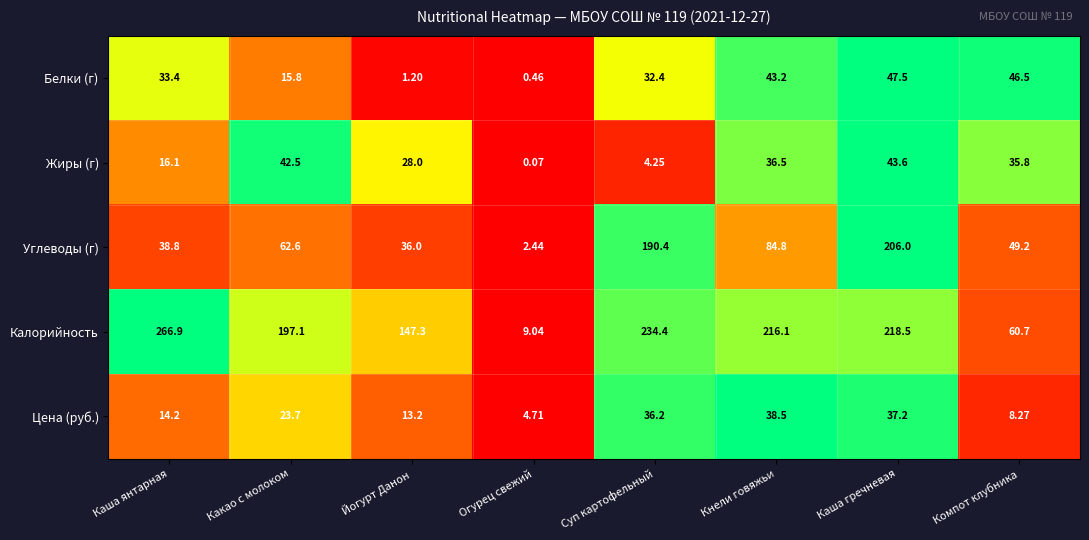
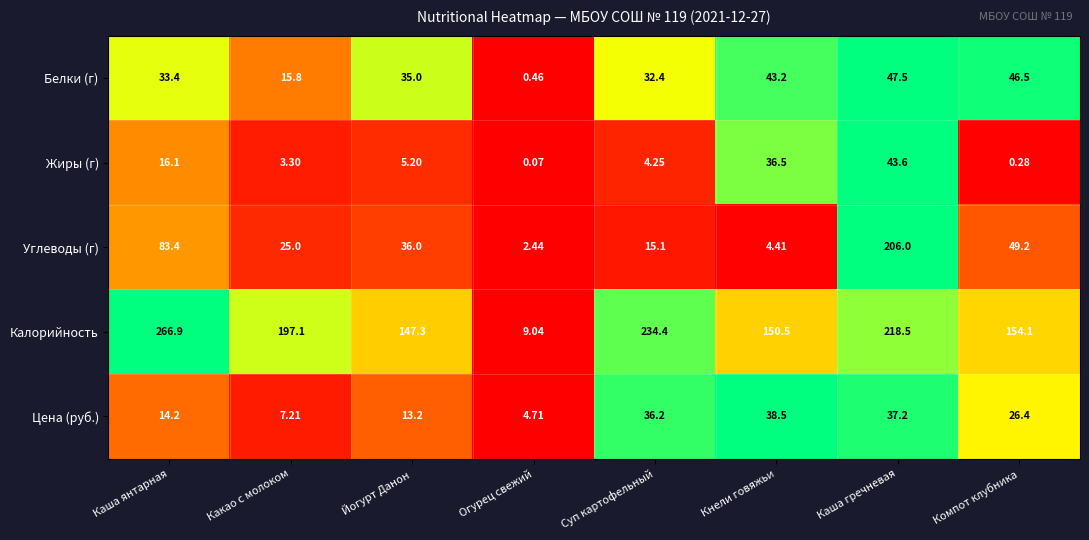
Белки (г), Йогурт Данон: 1.20 -> 35.0
Жиры (г), Какао с молоком: 42.5 -> 3.30
Жиры (г), Йогурт Данон: 28.0 -> 5.20
Жиры (г), Компот клубника: 35.8 -> 0.28
Углеводы (г), Каша янтарная: 38.8 -> 83.4
Углеводы (г), Какао с молоком: 62.6 -> 25.0
Углеводы (г), Суп картофельный: 190.4 -> 15.1
Углеводы (г), Кнели говяжьи: 84.8 -> 4.41
Калорийность, Кнели говяжьи: 216.1 -> 150.5
Калорийность, Компот клубника: 60.7 -> 154.1
Цена (руб.), Какао с молоком: 23.7 -> 7.21
Цена (руб.), Компот клубника: 8.27 -> 26.4
